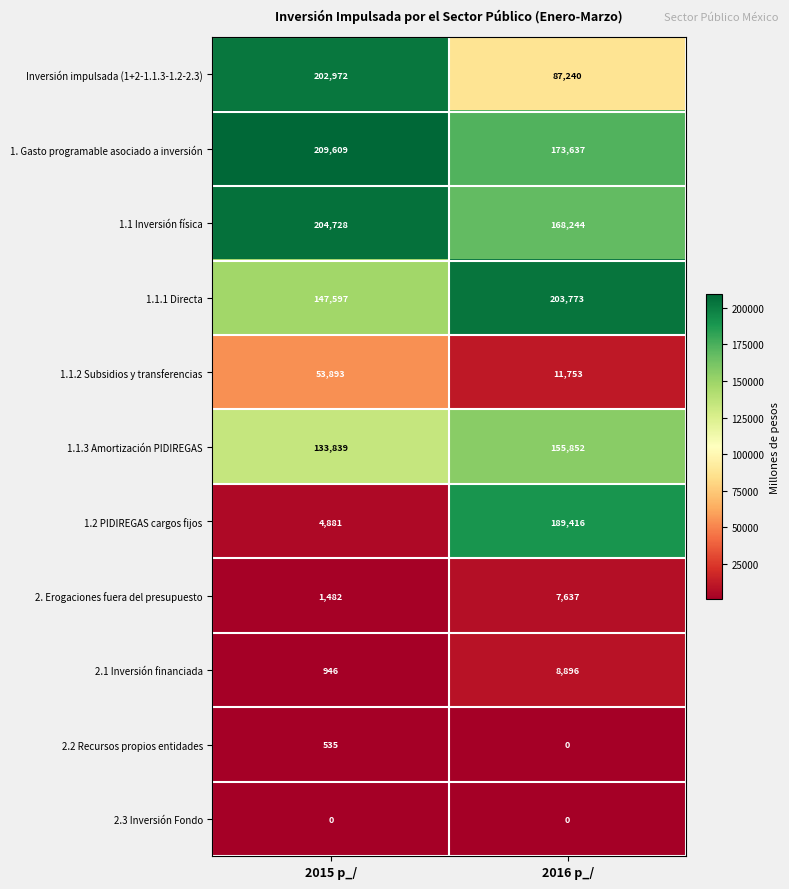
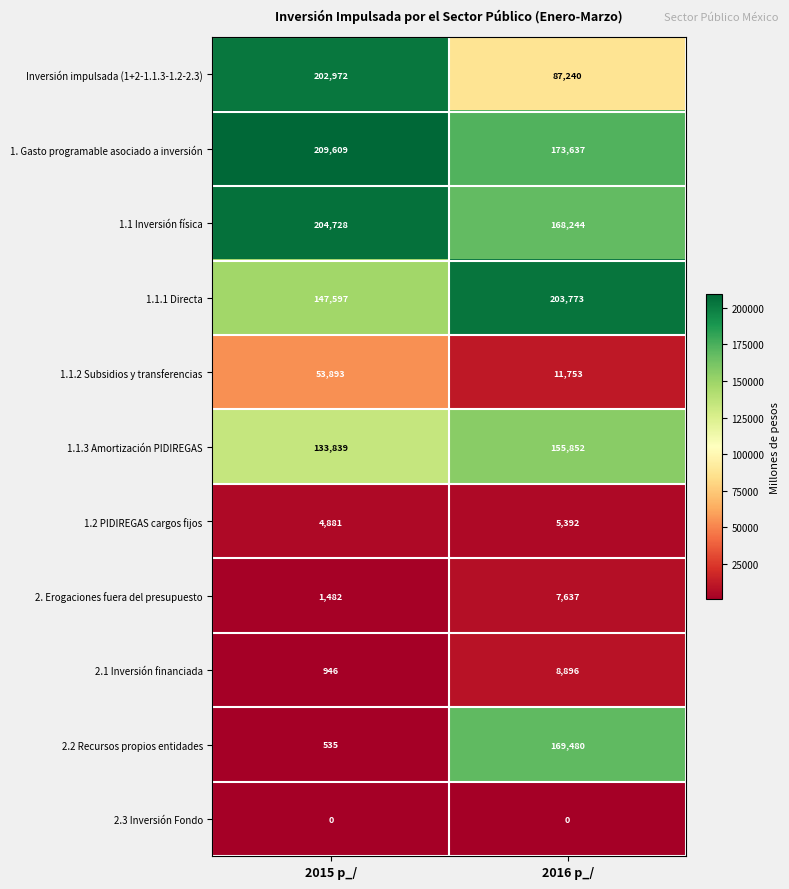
1.2 PIDIREGAS cargos fijos, 2016 p_/: 189,416 -> 5,392
2.2 Recursos propios entidades, 2016 p_/: 0 -> 169,480
